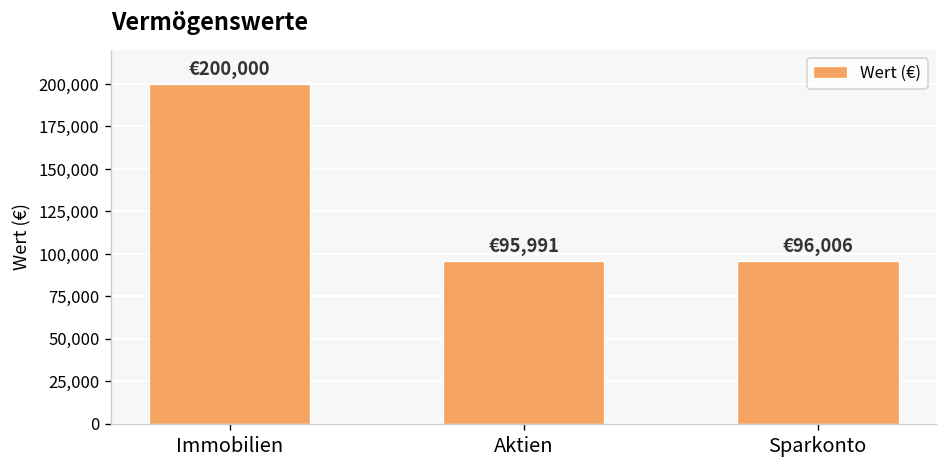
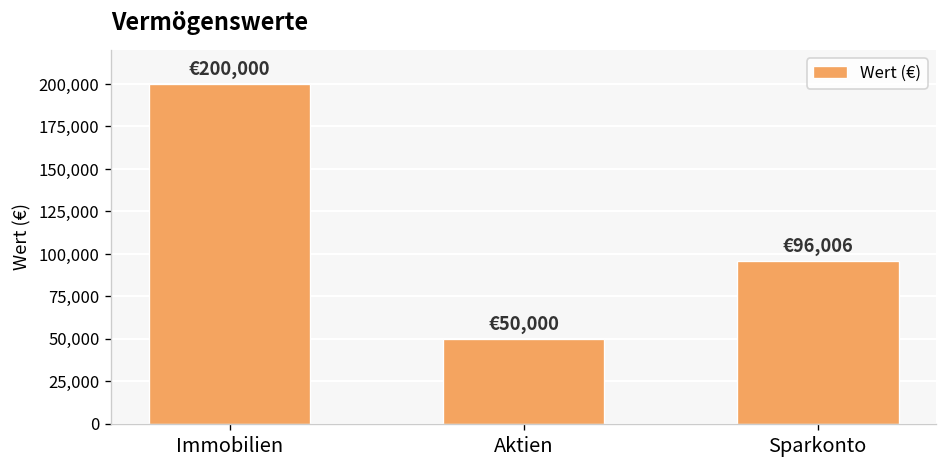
Aktien: €95,991 -> €50,000
